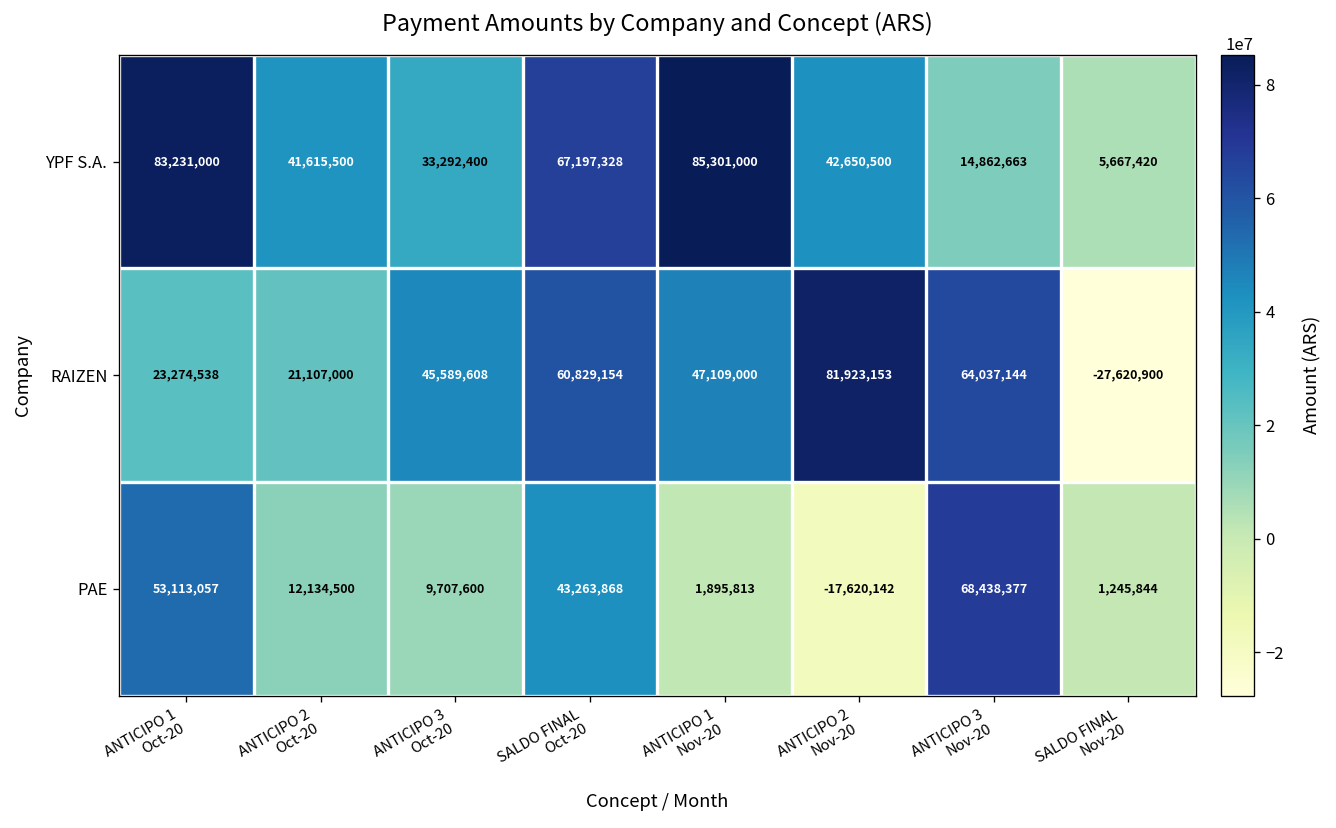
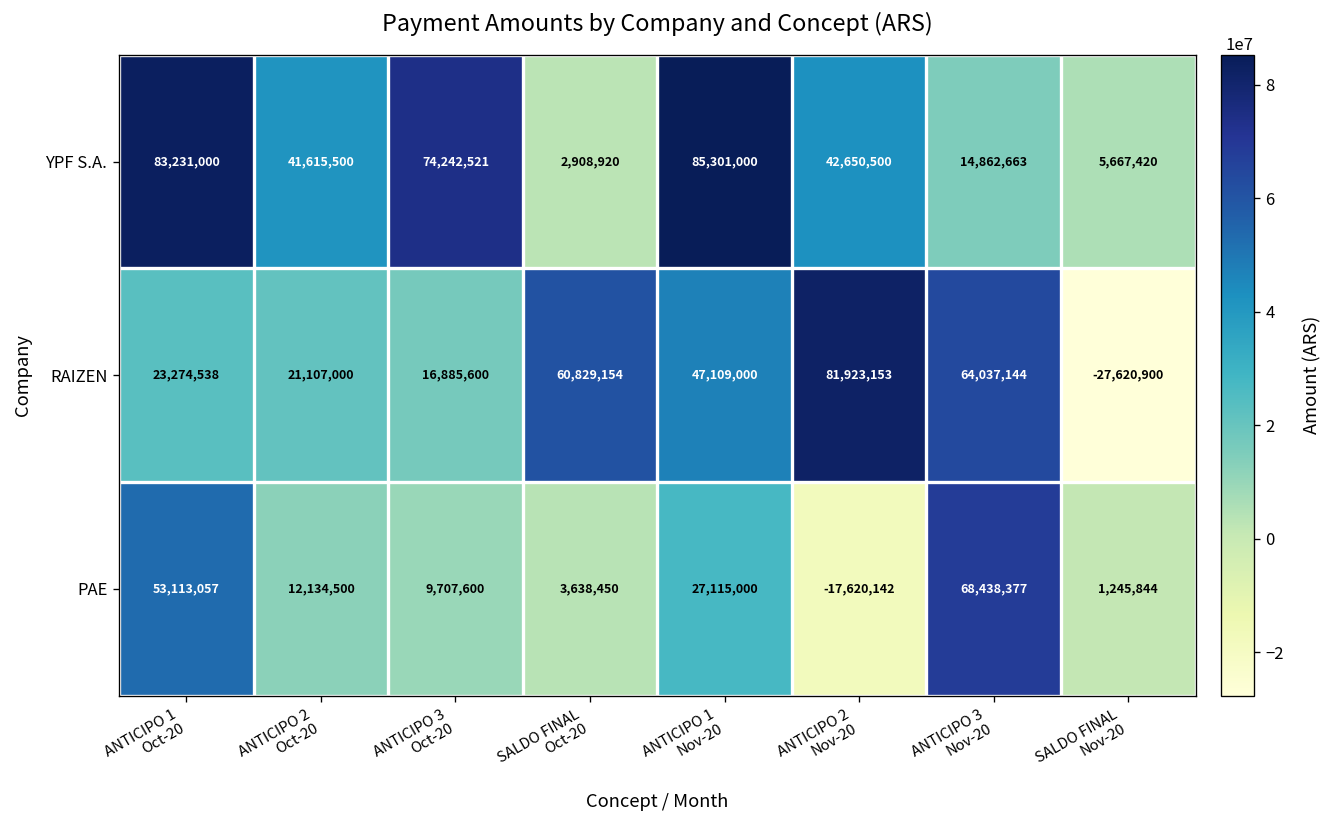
YPF S.A., ANTICIPO 3 Oct-20: 33,292,400 -> 74,242,521
YPF S.A., SALDO FINAL Oct-20: 67,197,328 -> 2,908,920
RAIZEN, ANTICIPO 3 Oct-20: 45,589,608 -> 16,885,600
PAE, SALDO FINAL Oct-20: 43,263,868 -> 3,638,450
PAE, ANTICIPO 1 Nov-20: 1,895,813 -> 27,115,000
